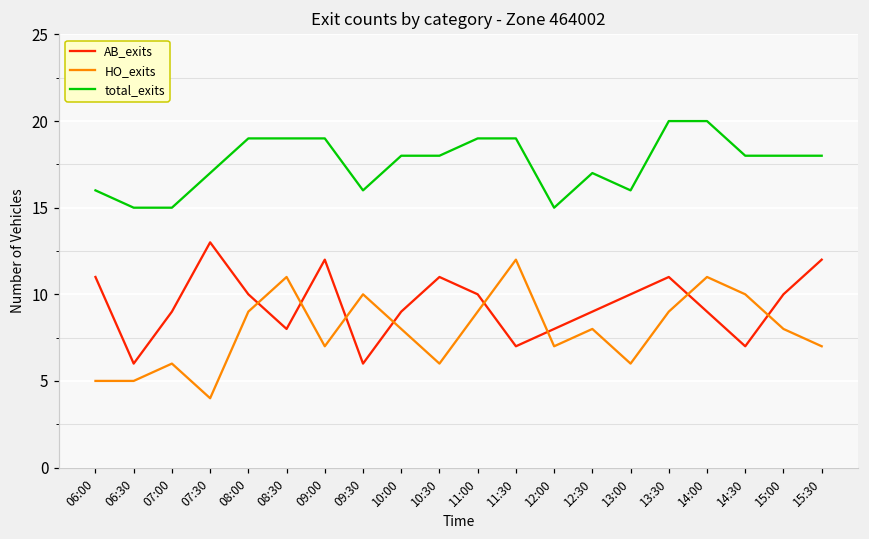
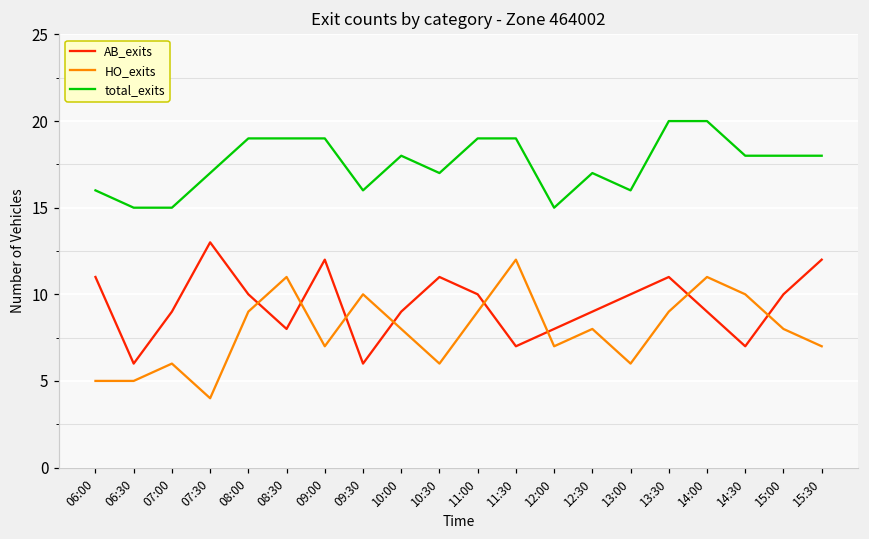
total_exits, 10:30: 18 -> 17
